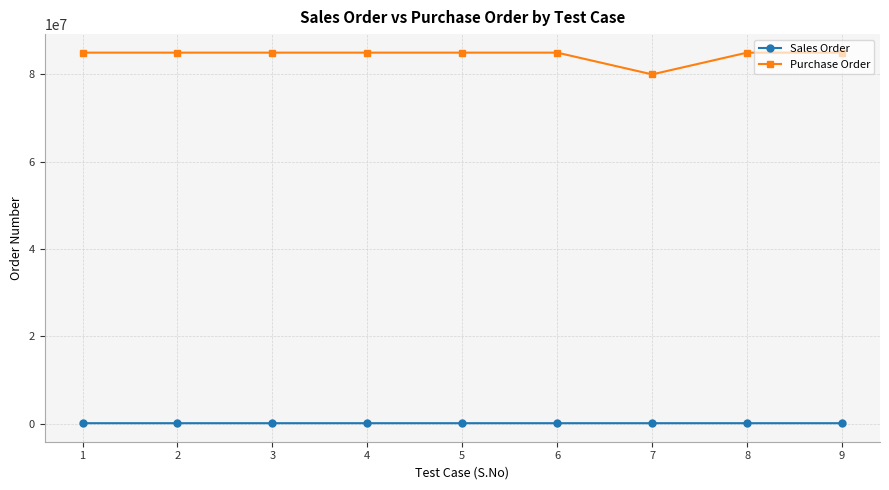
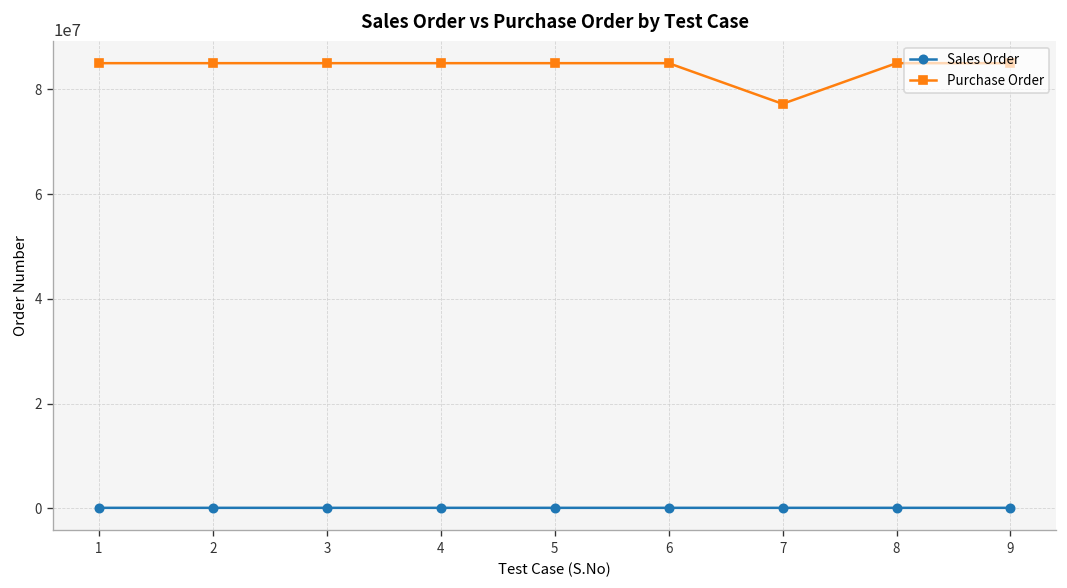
Purchase Order, 7: 80000000 -> 77000000
